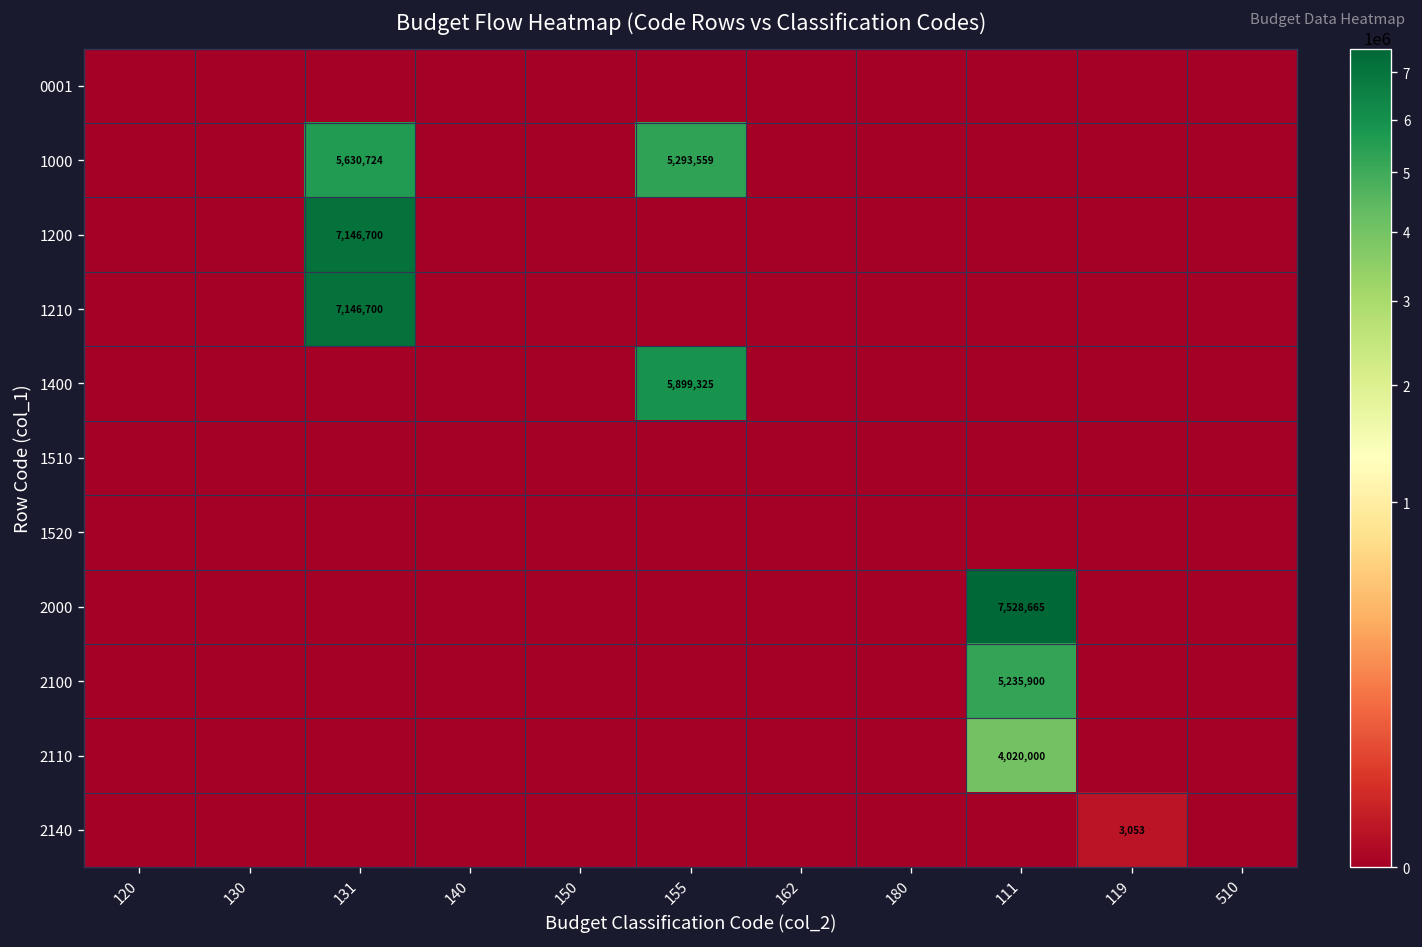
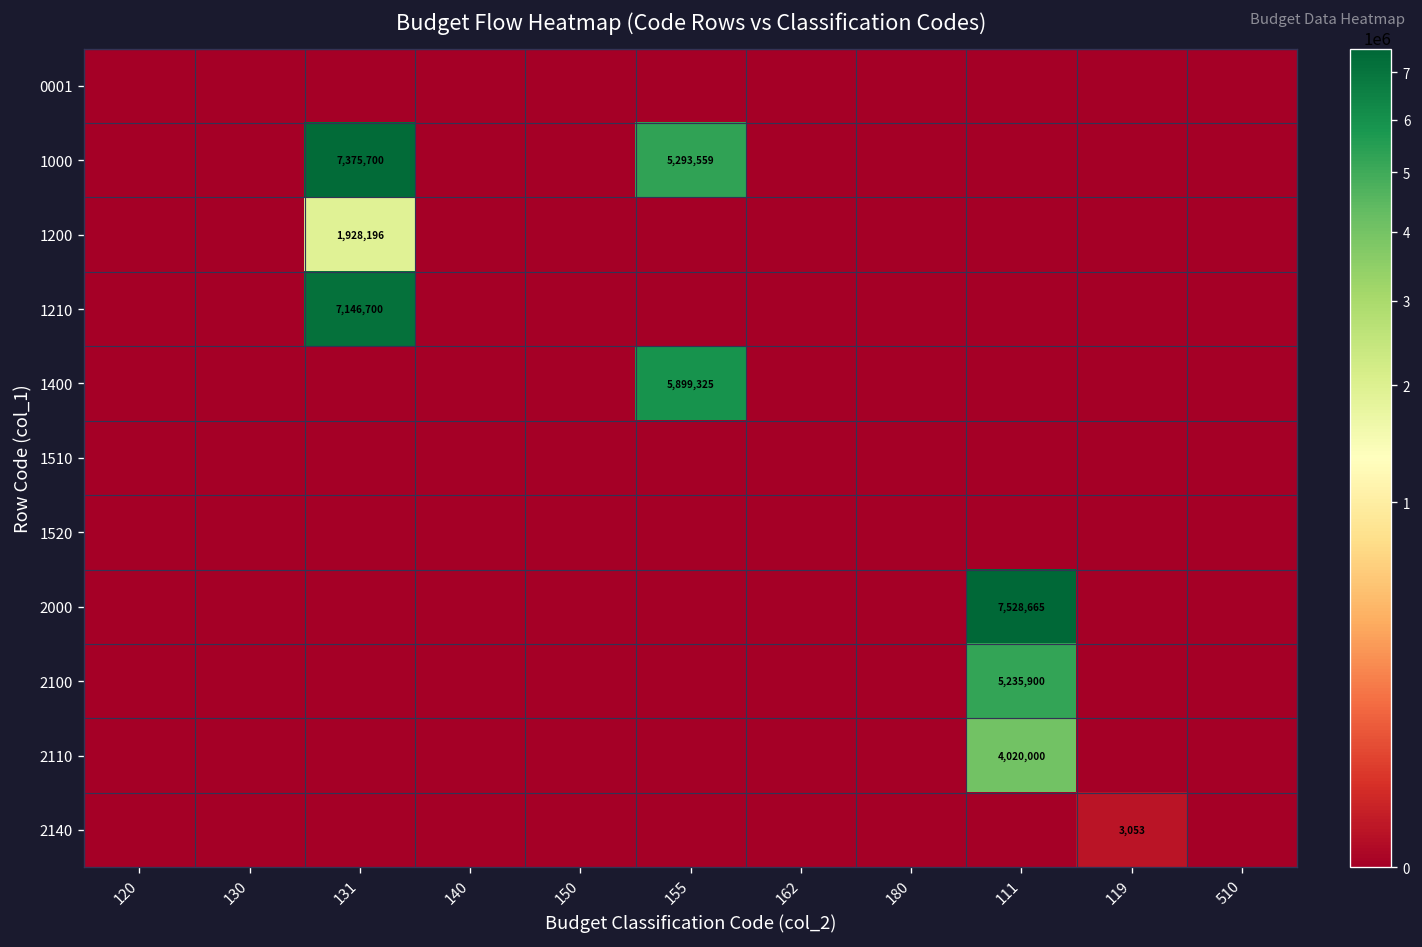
1000, 131: 5,630,724 -> 7,375,700
1200, 131: 7,146,700 -> 1,928,196
